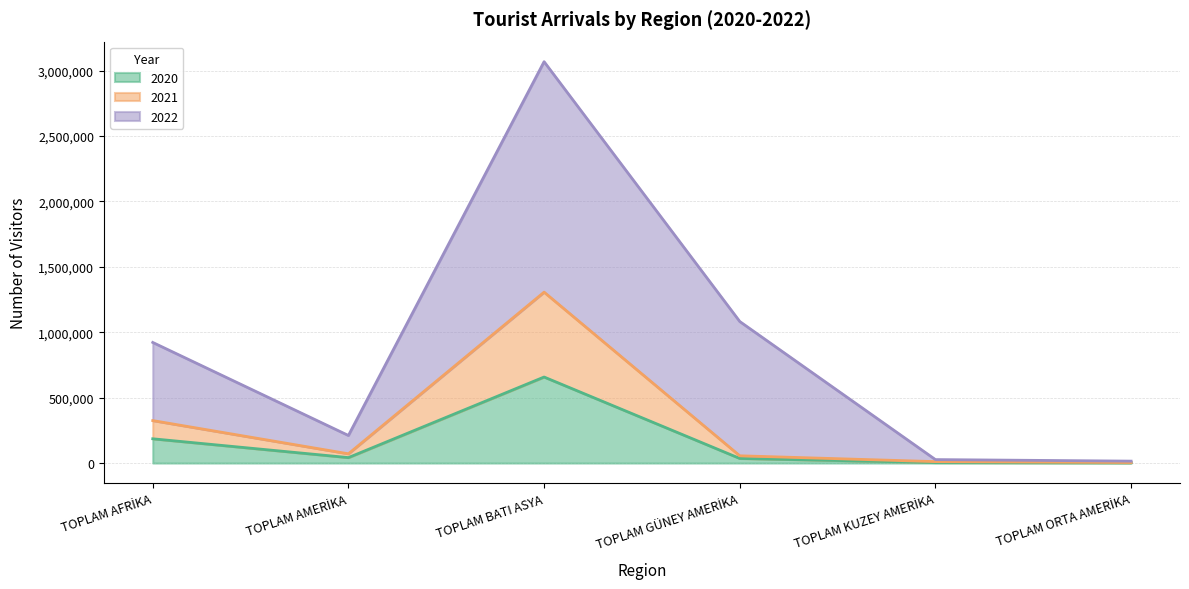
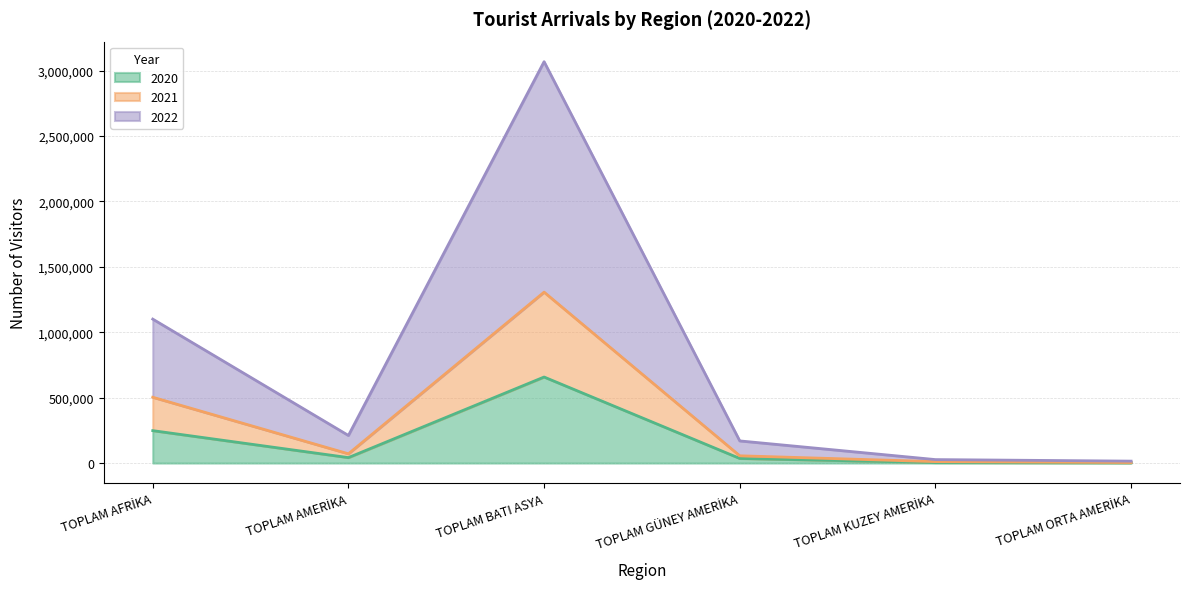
2020, TOPLAM AFRİKA: 190,000 -> 250,000
2021, TOPLAM AFRİKA: 140,000 -> 260,000
2022, TOPLAM GÜNEY AMERİKA: 1,030,000 -> 110,000
